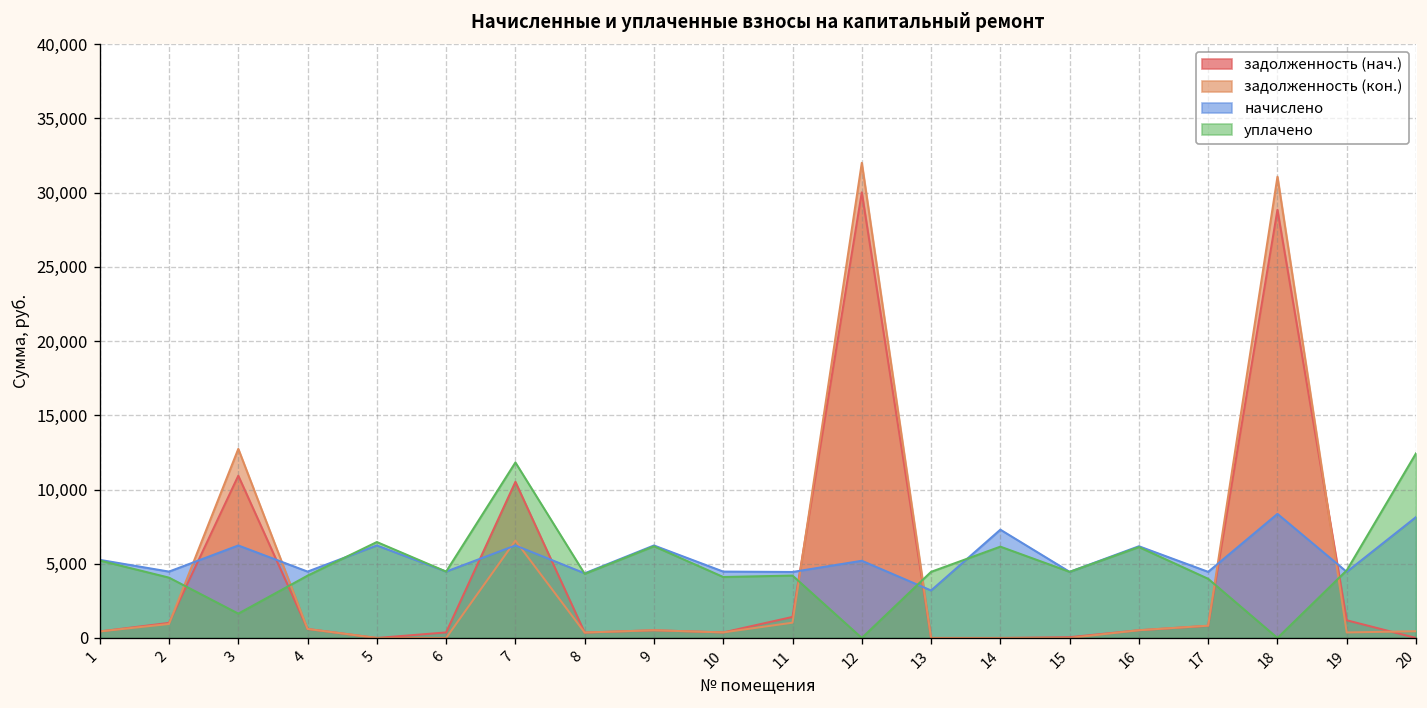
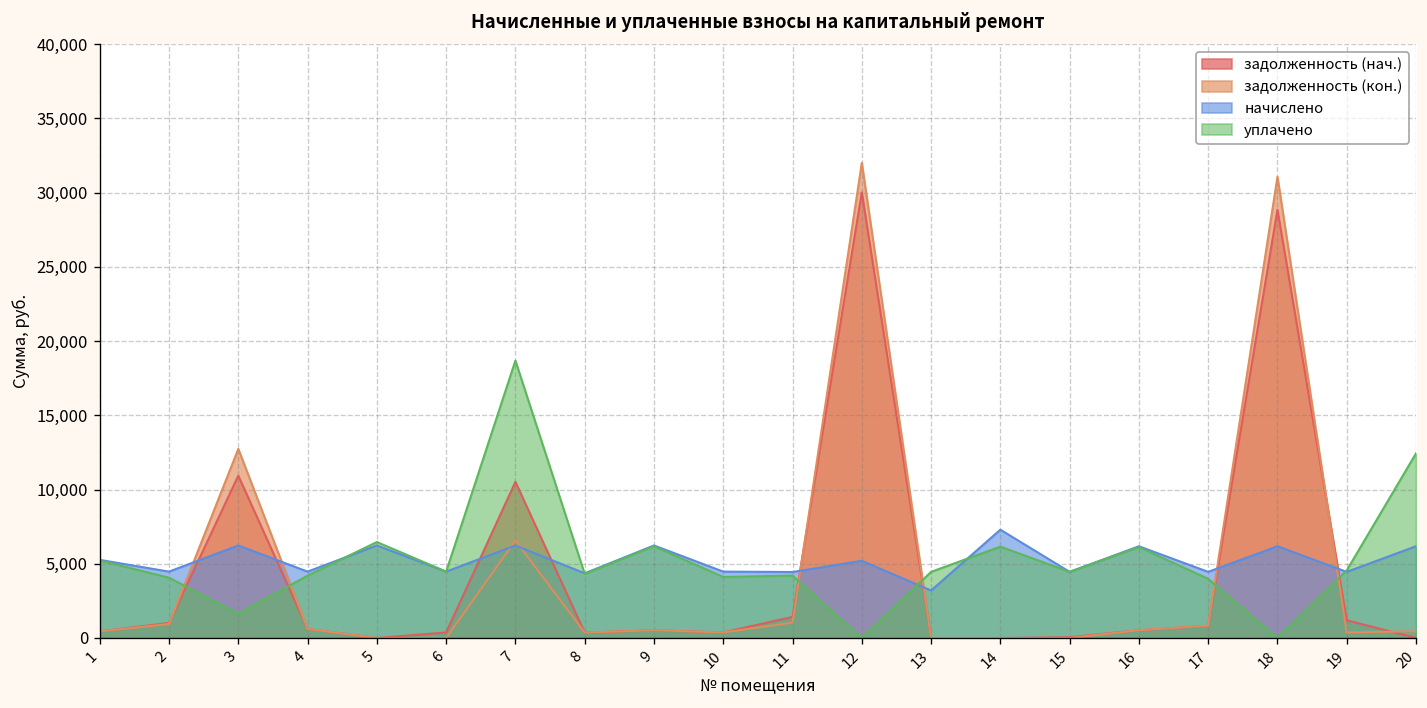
уплачено, 7: 11,800 -> 18,700
начислено, 18: 8,400 -> 6,200
начислено, 20: 8,100 -> 6,200
